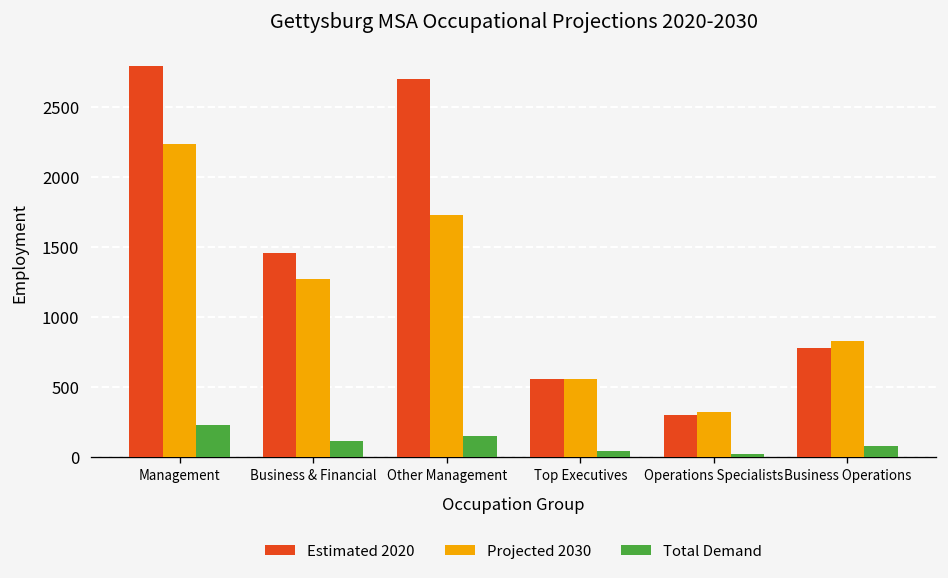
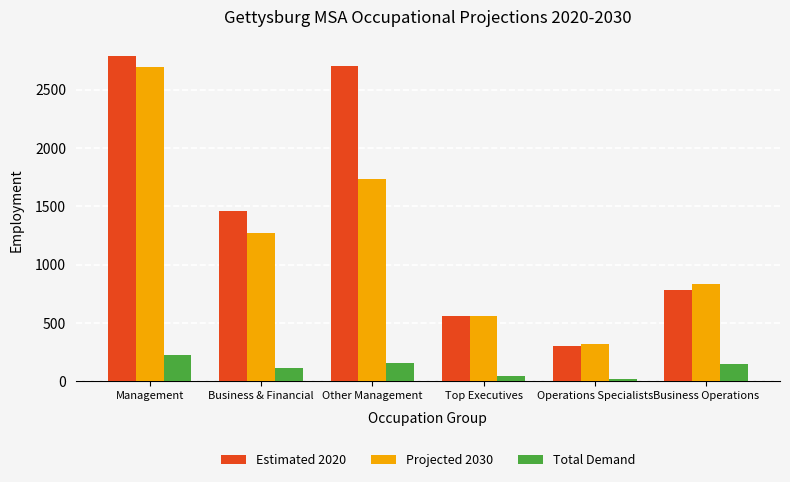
Projected 2030, Management: 2230 -> 2690
Total Demand, Business Operations: 80 -> 150
